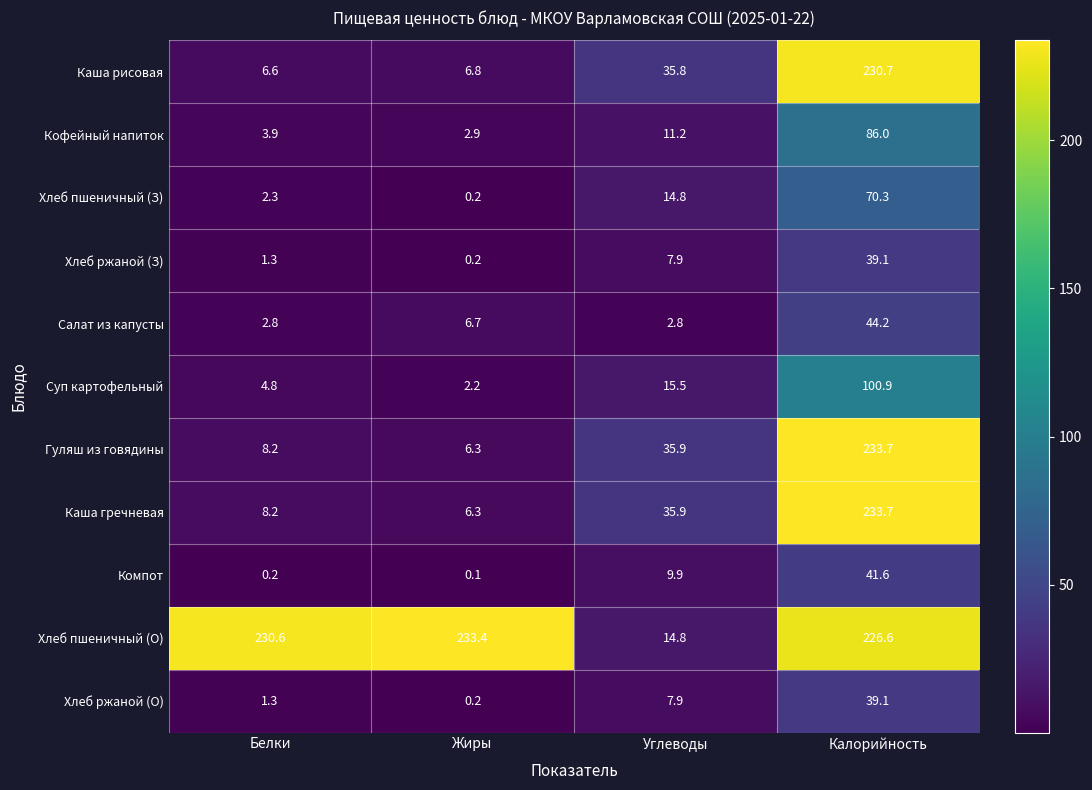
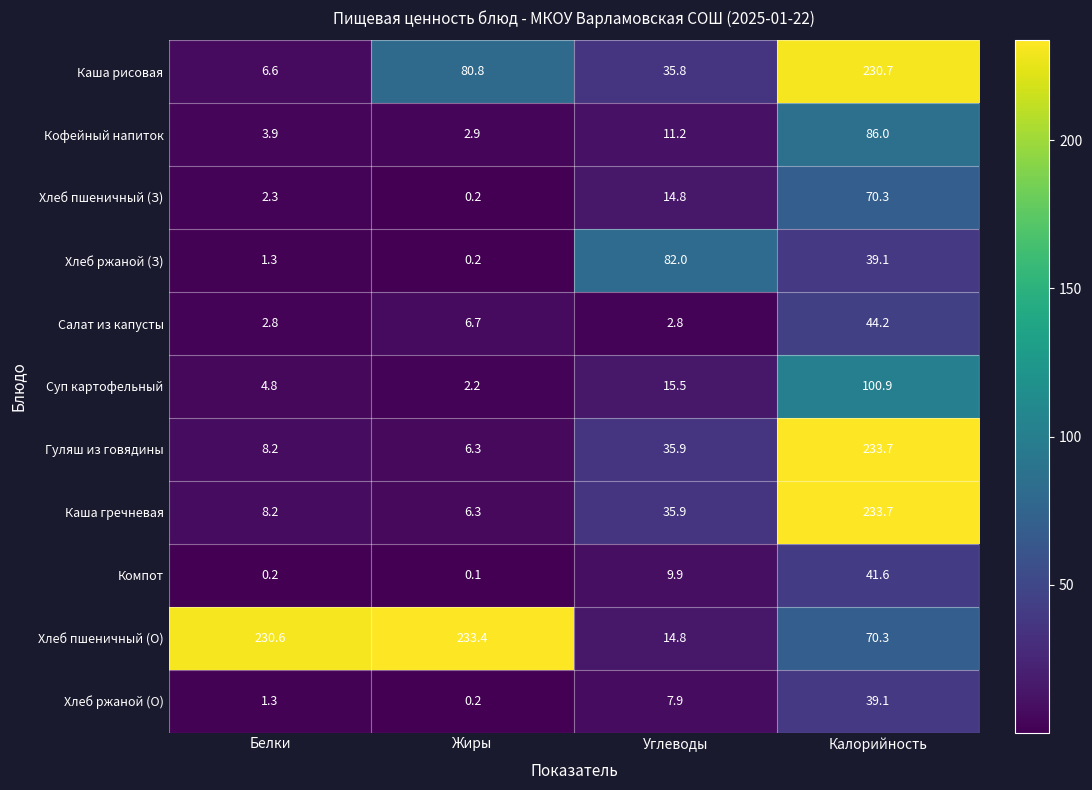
Каша рисовая, Жиры: 6.8 -> 80.8
Хлеб ржаной (З), Углеводы: 7.9 -> 82.0
Хлеб пшеничный (О), Калорийность: 226.6 -> 70.3
